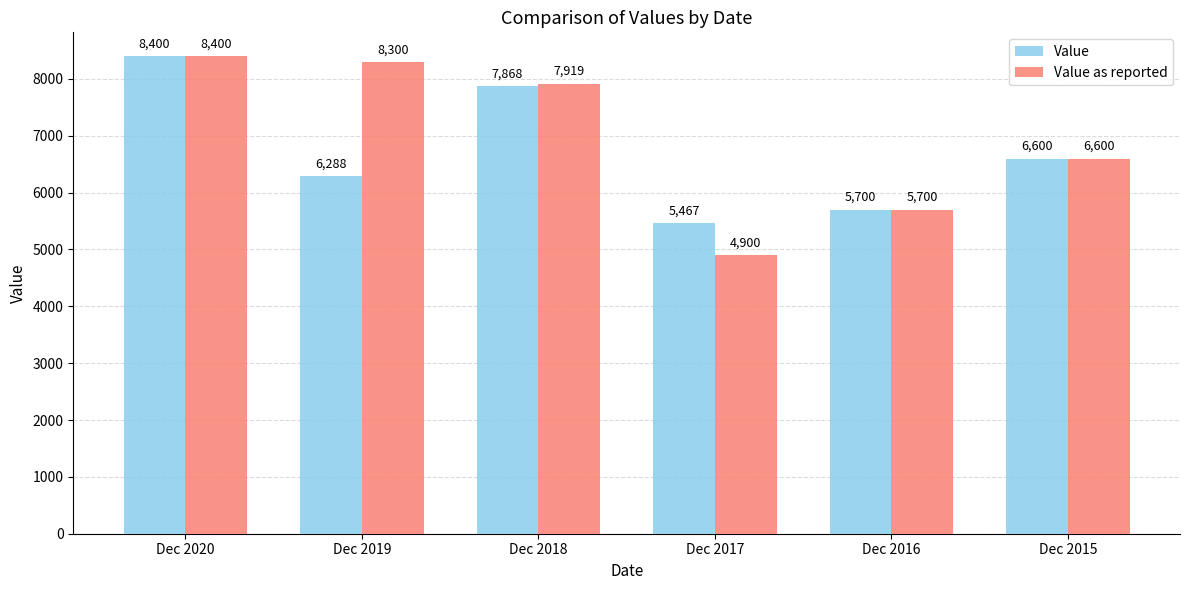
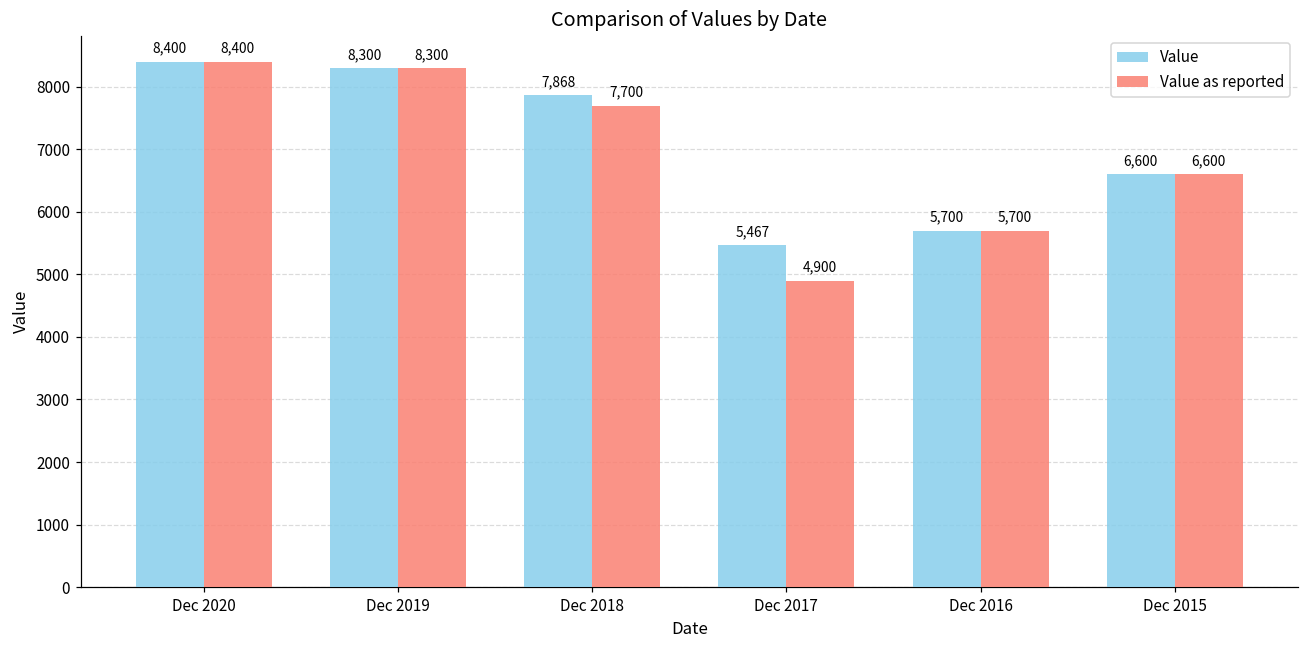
Value, Dec 2019: 6,288 -> 8,300
Value as reported, Dec 2018: 7,919 -> 7,700
